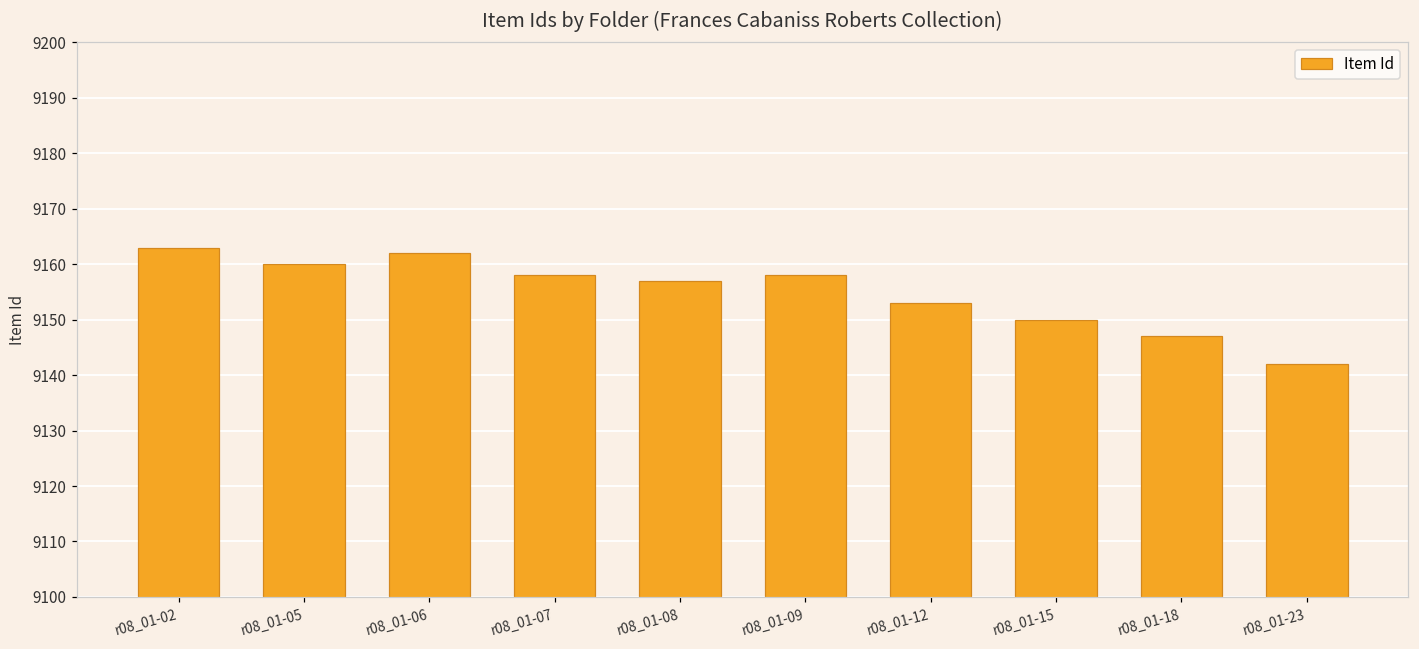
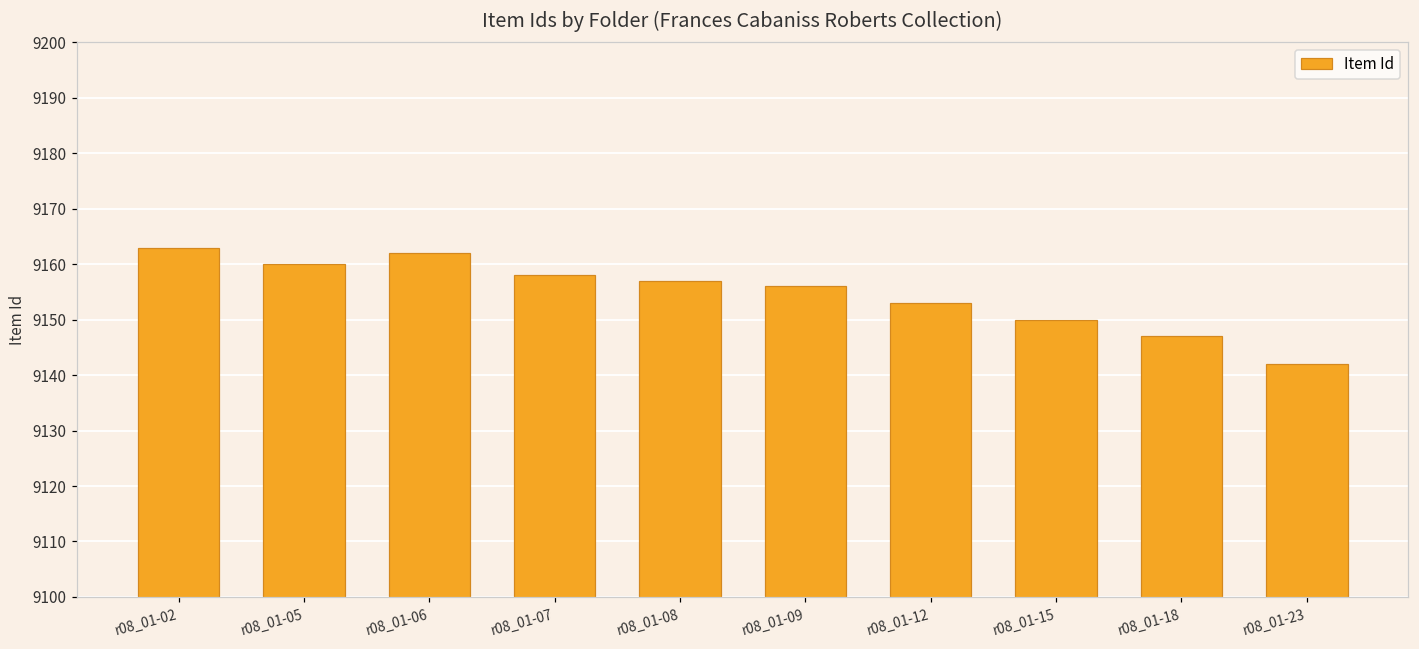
r08_01-09: 9158 -> 9156
